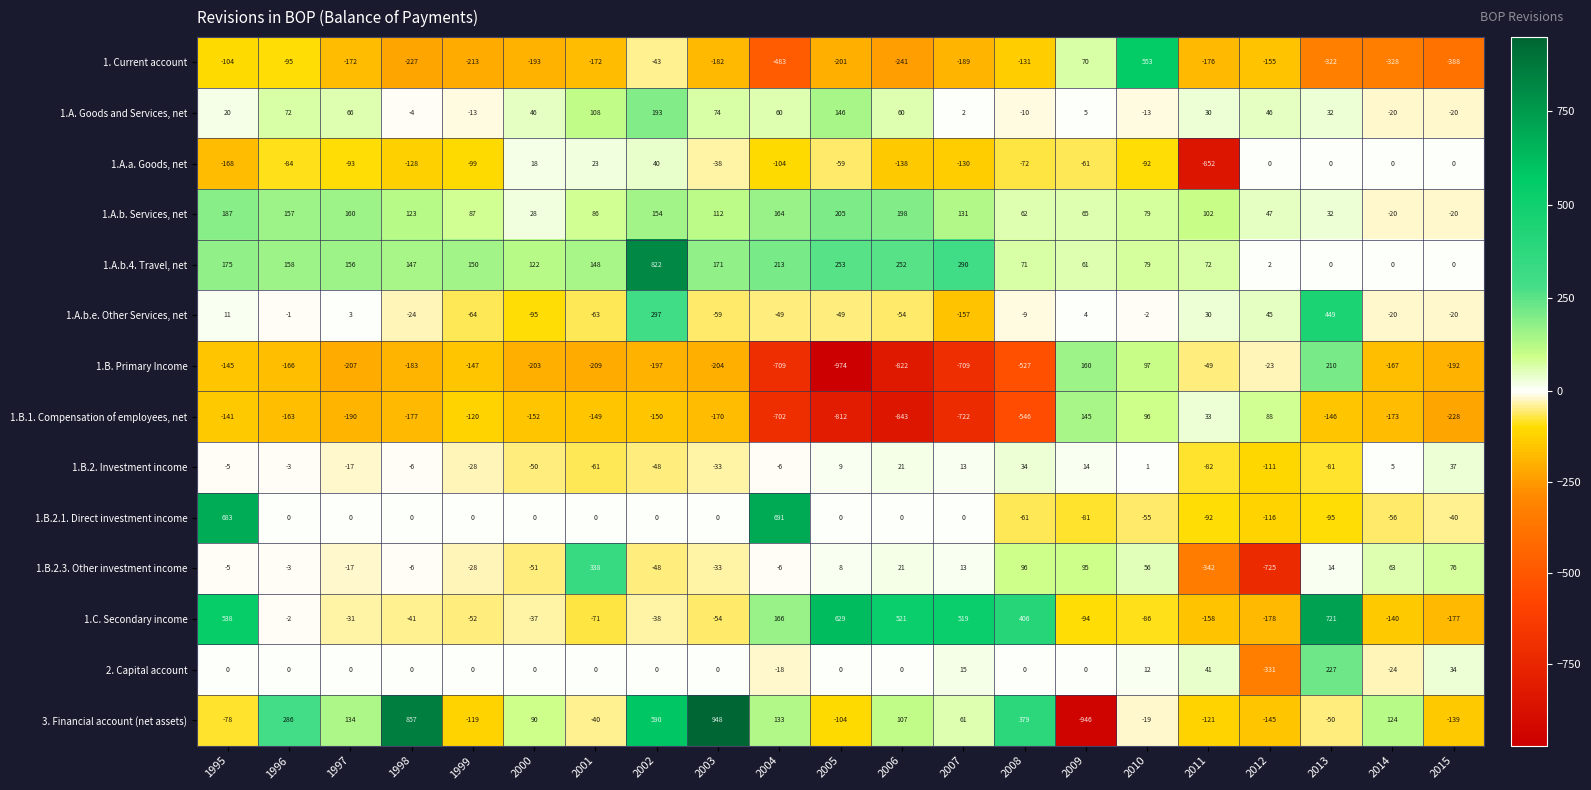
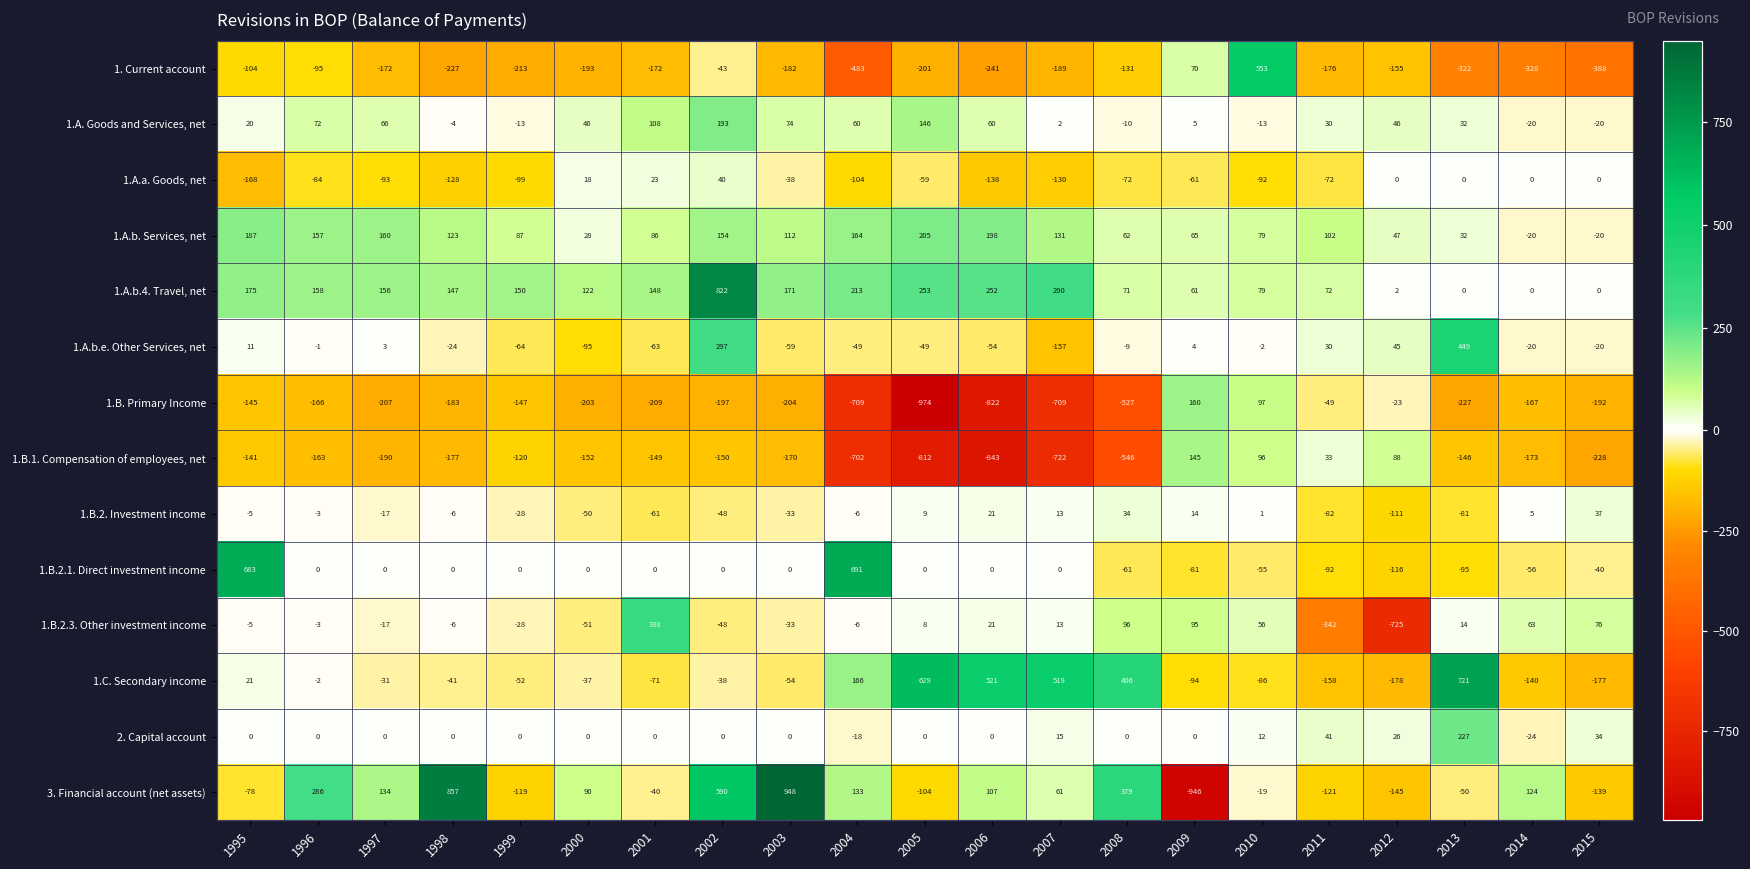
1.A.a. Goods, net, 2011: -852 -> -72
1.B. Primary Income, 2013: 210 -> -227
1.C. Secondary income, 1995: 538 -> 21
2. Capital account, 2012: -331 -> 26
